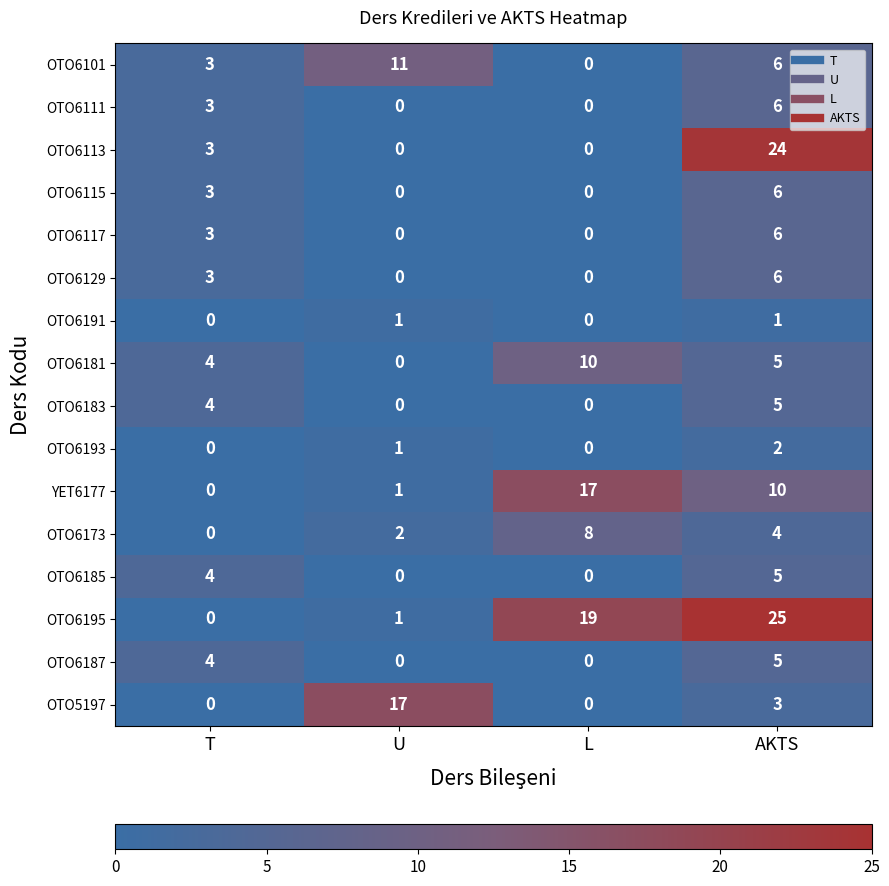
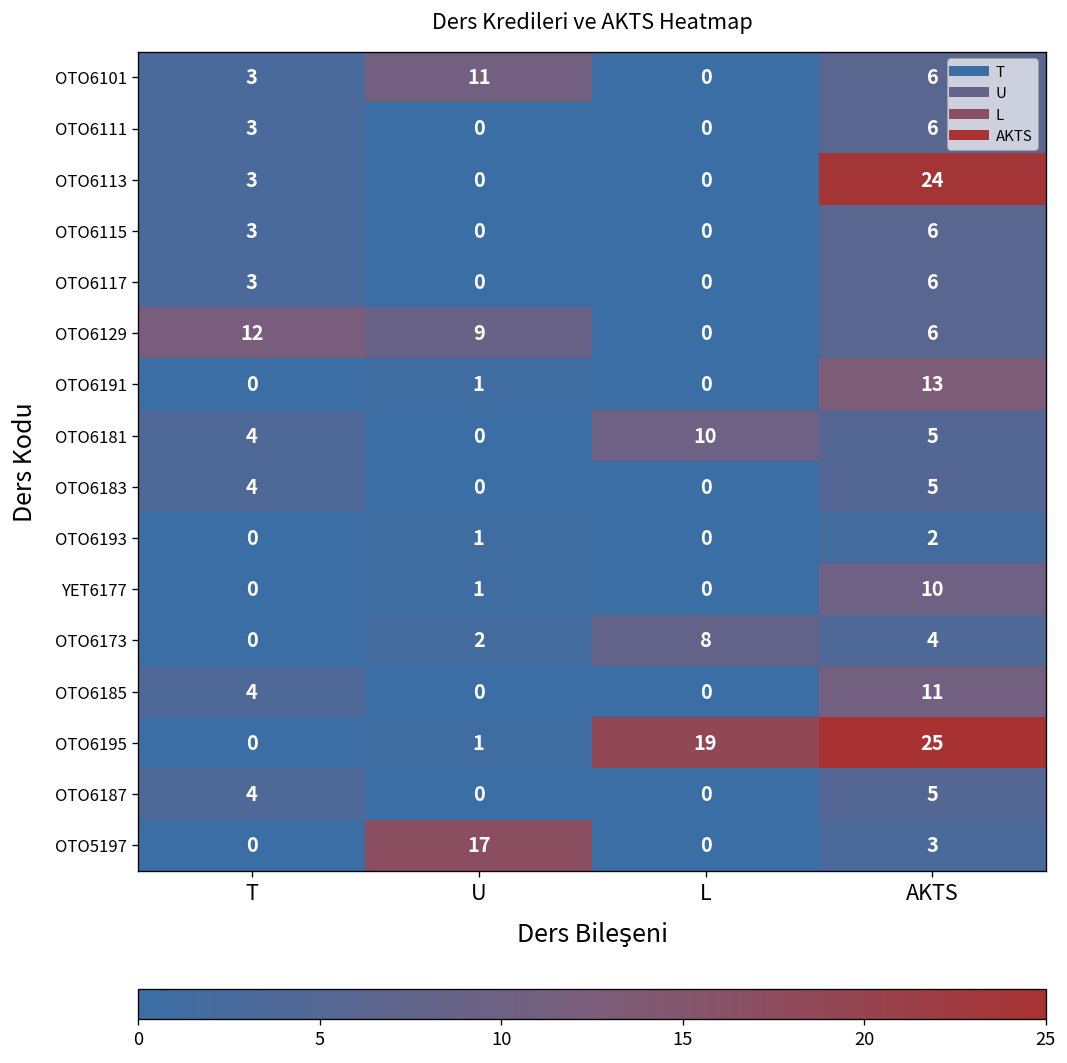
OTO6129, T: 3 -> 12
OTO6129, U: 0 -> 9
OTO6191, AKTS: 1 -> 13
YET6177, L: 17 -> 0
OTO6185, AKTS: 5 -> 11
